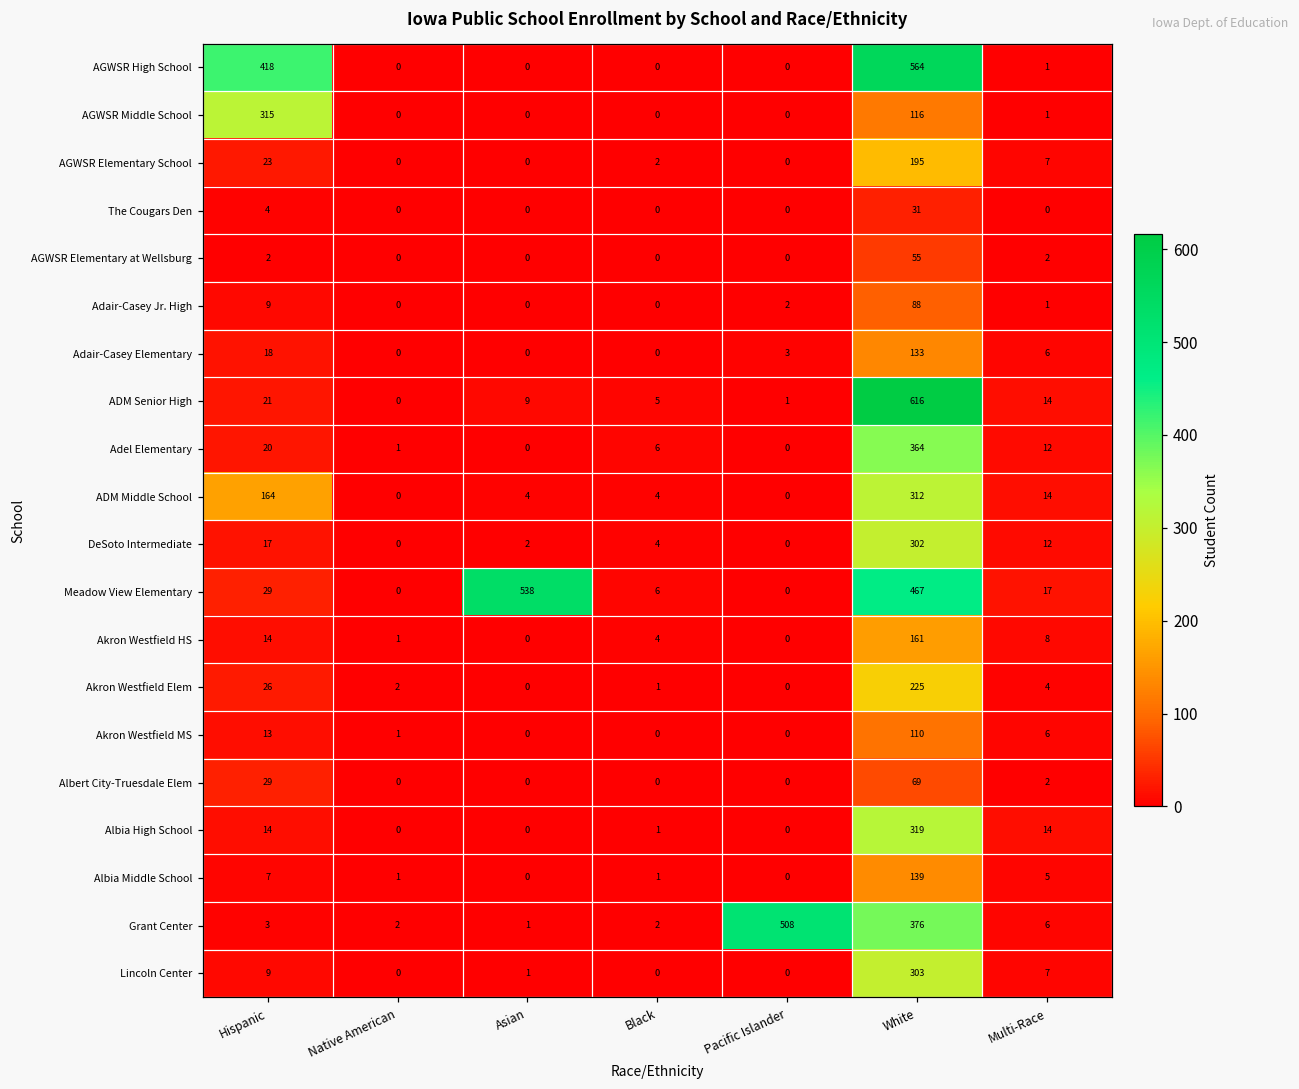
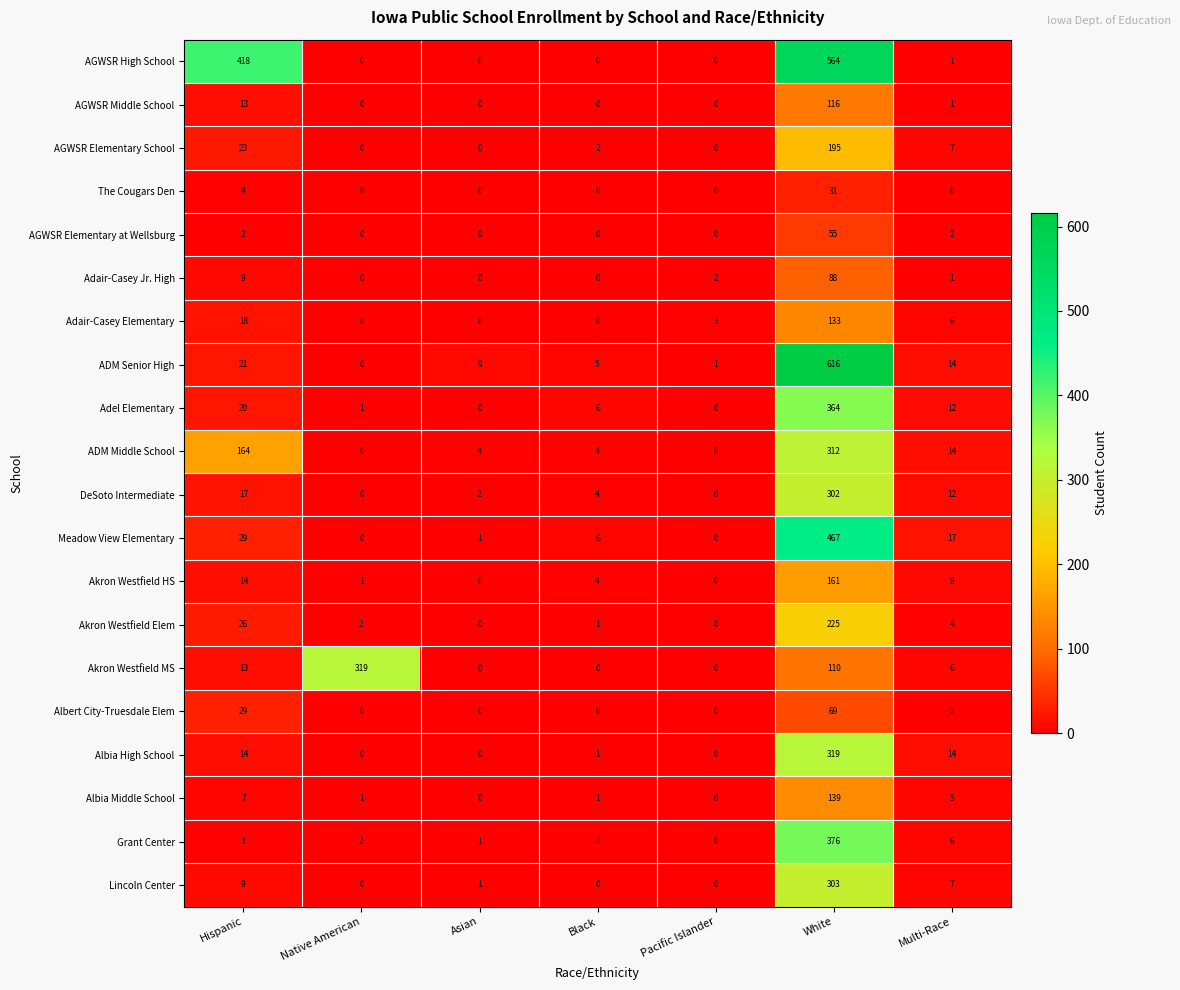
AGWSR Middle School, Hispanic: 315 -> 13
Meadow View Elementary, Asian: 538 -> 1
Akron Westfield MS, Native American: 1 -> 319
Grant Center, Pacific Islander: 508 -> 0
